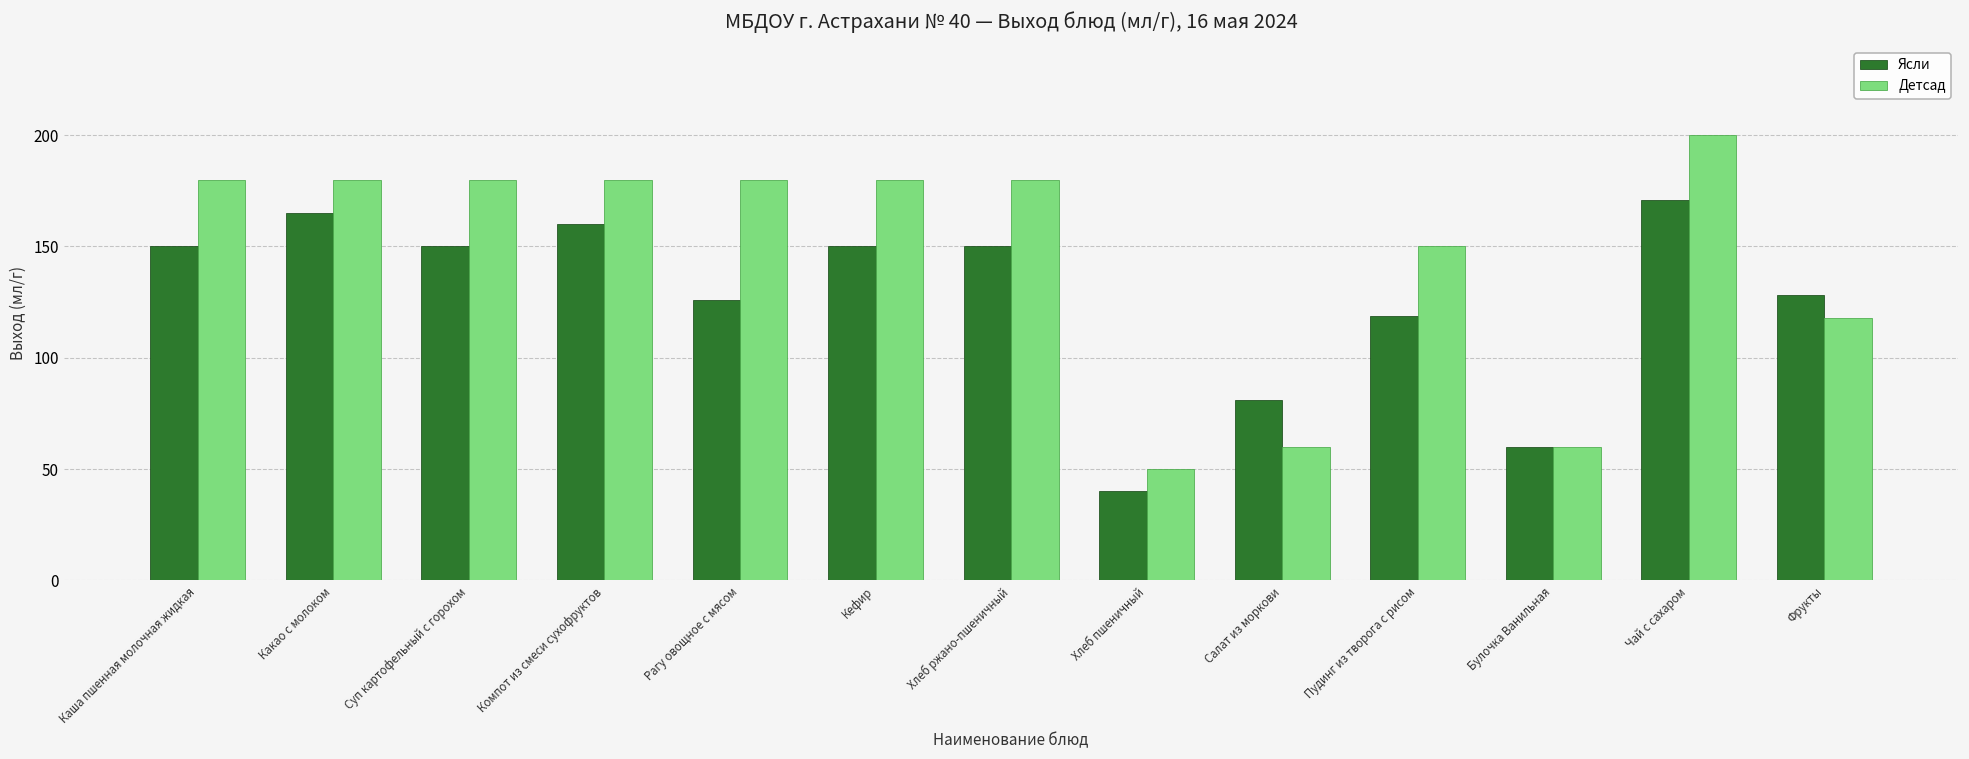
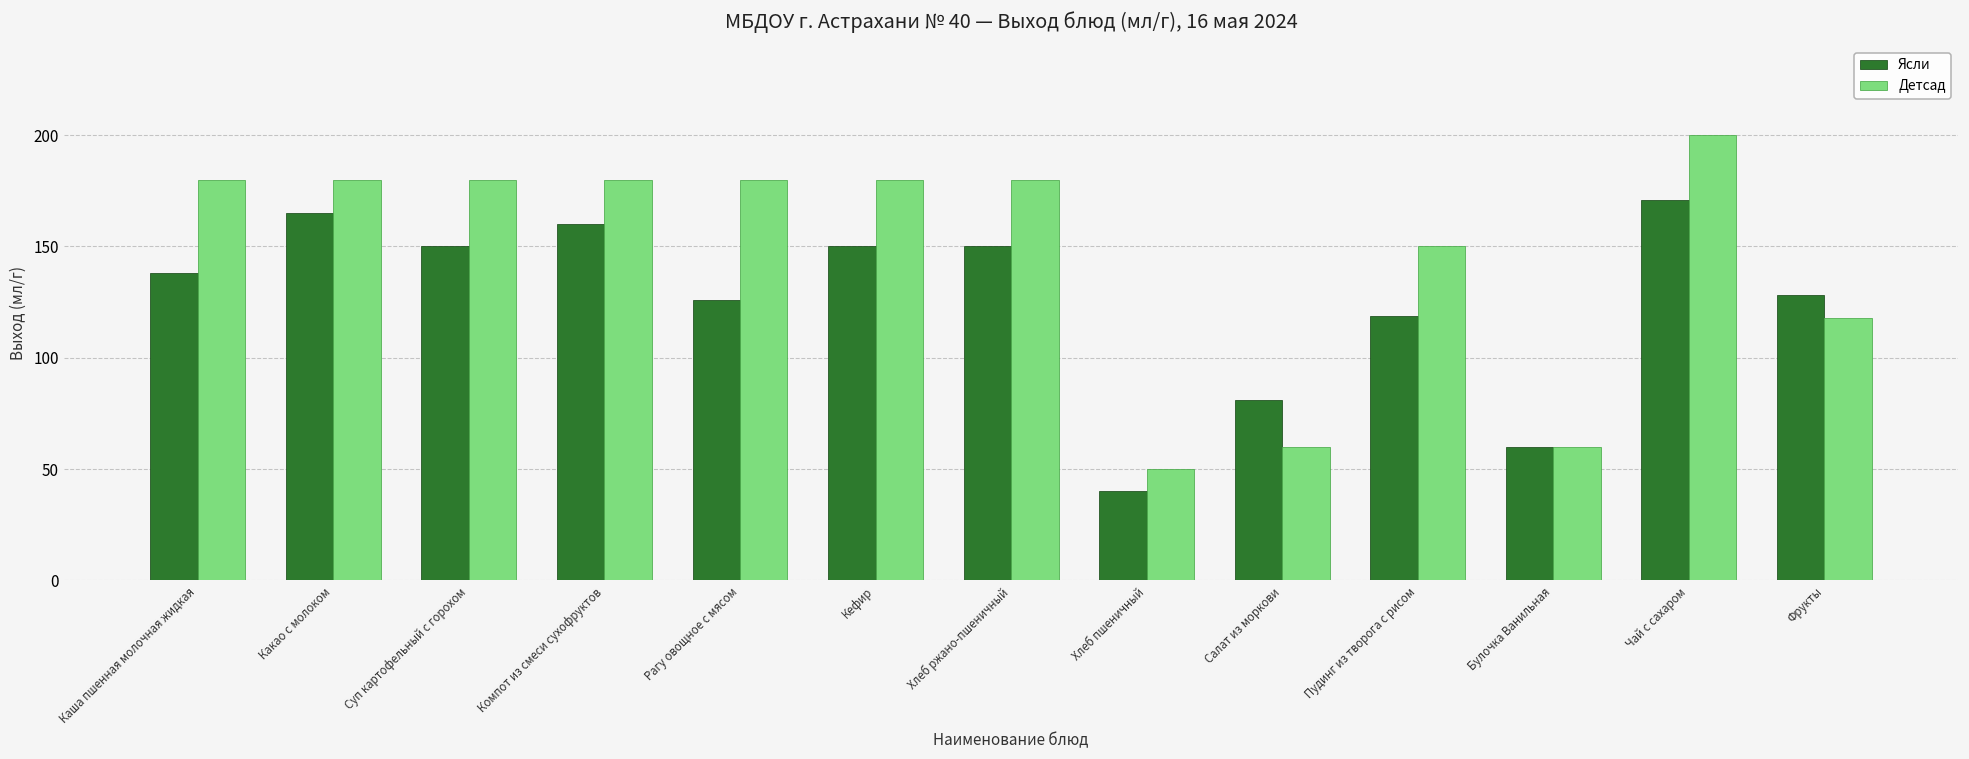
Ясли, Каша пшенная молочная жидкая: 150 -> 138
